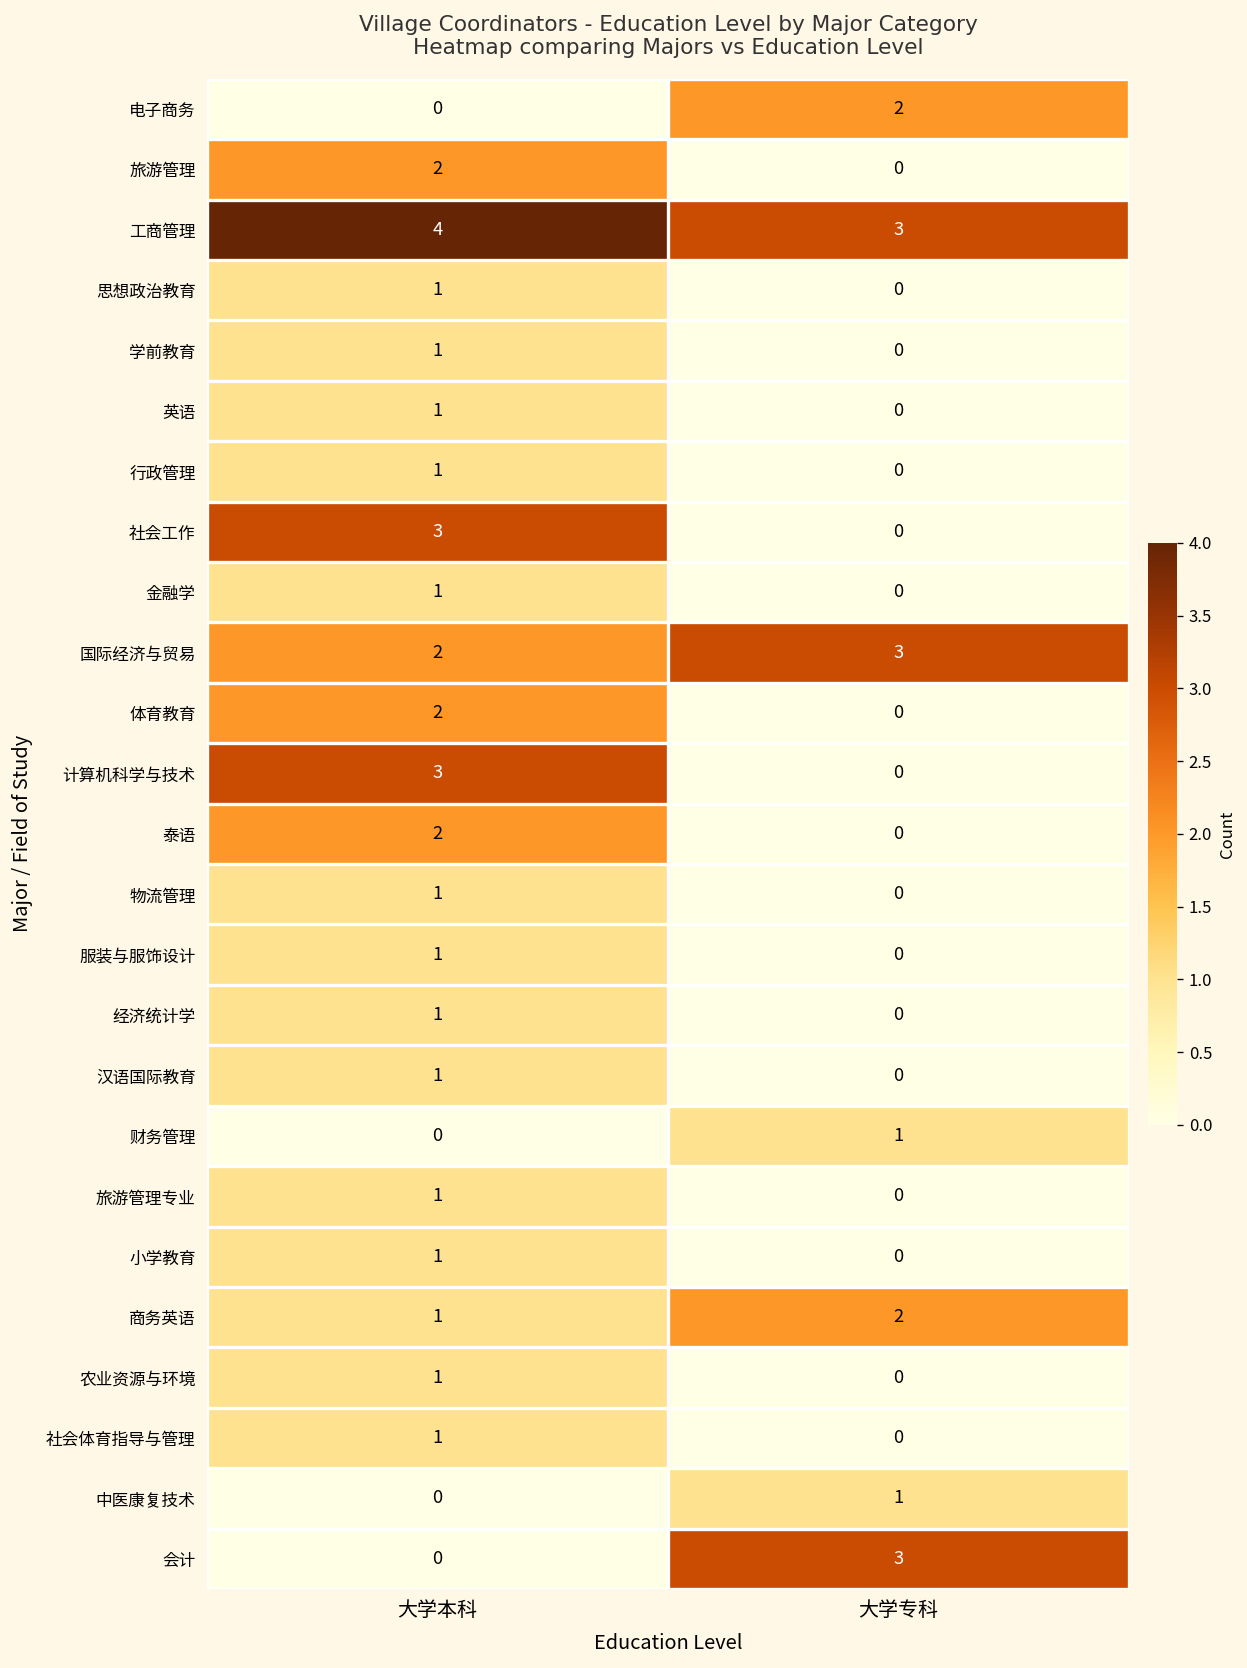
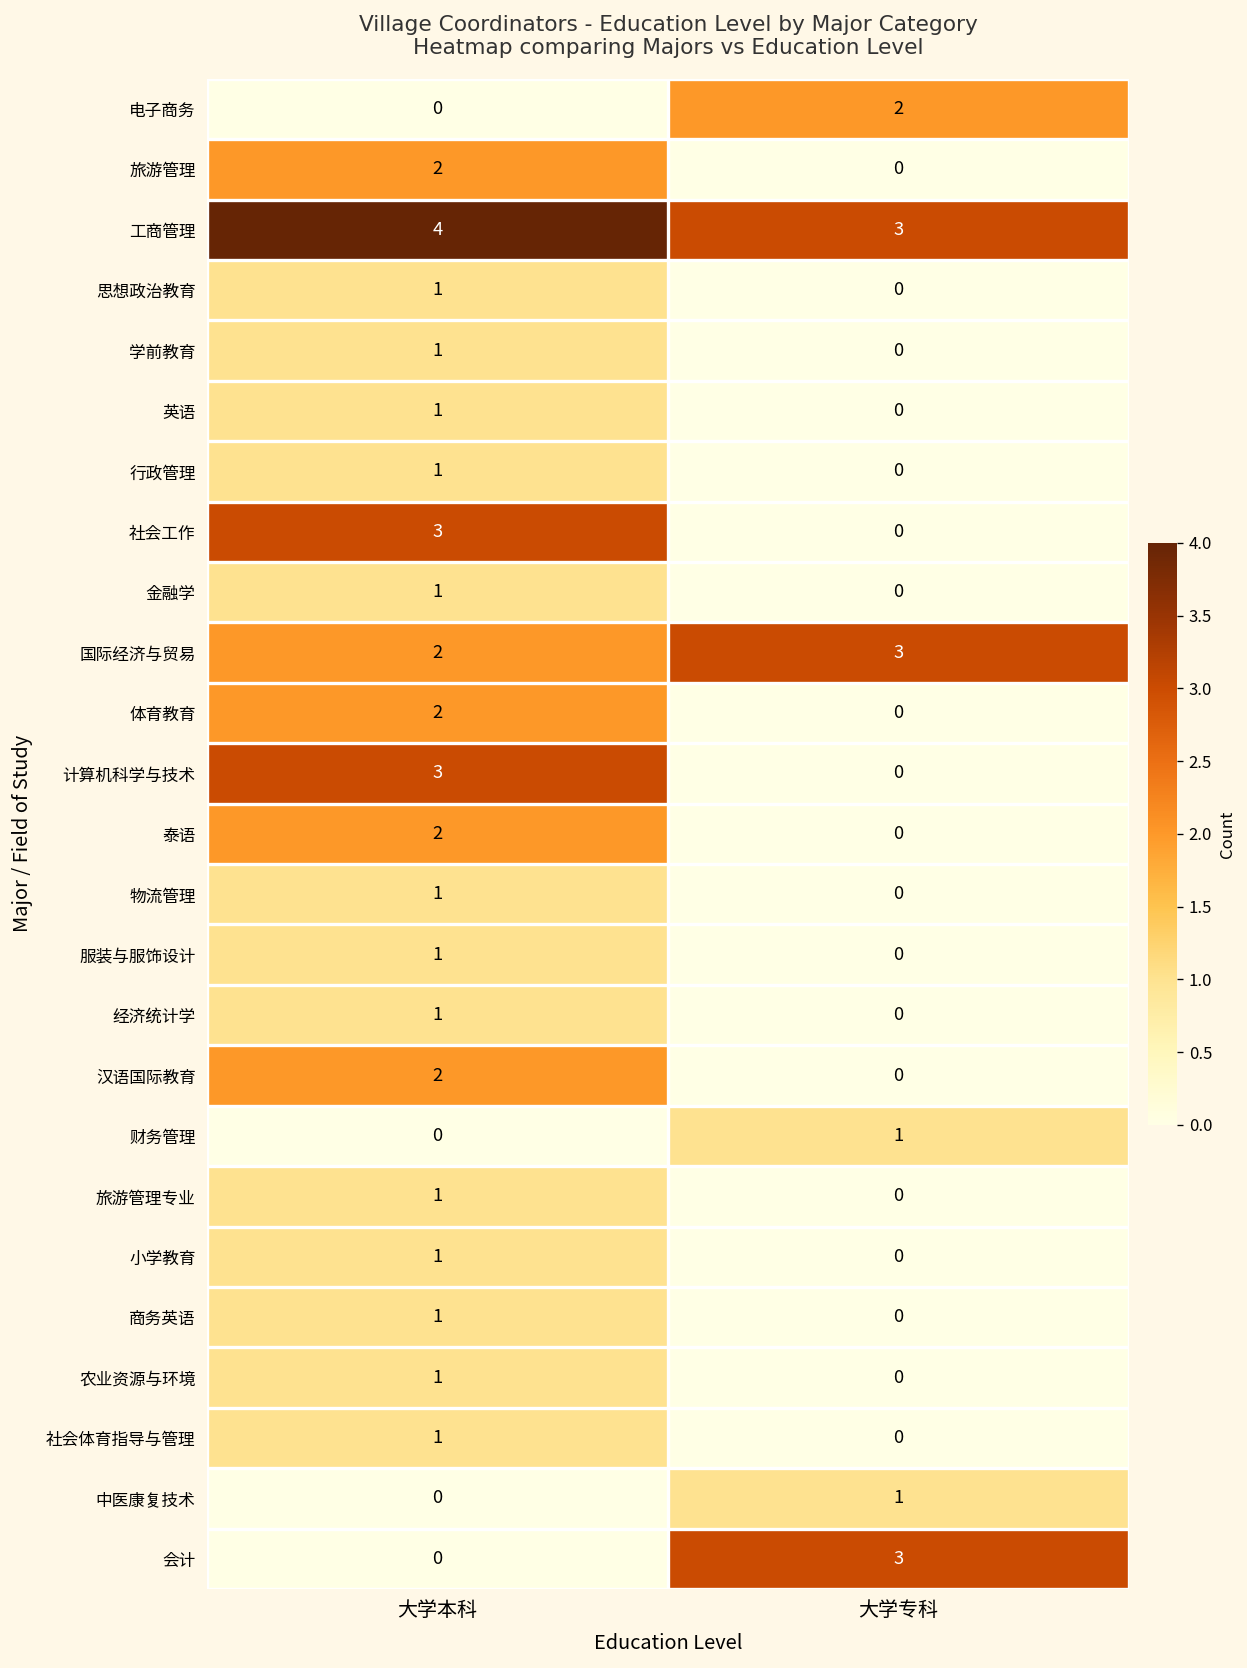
汉语国际教育, 大学本科: 1 -> 2
商务英语, 大学专科: 2 -> 0
